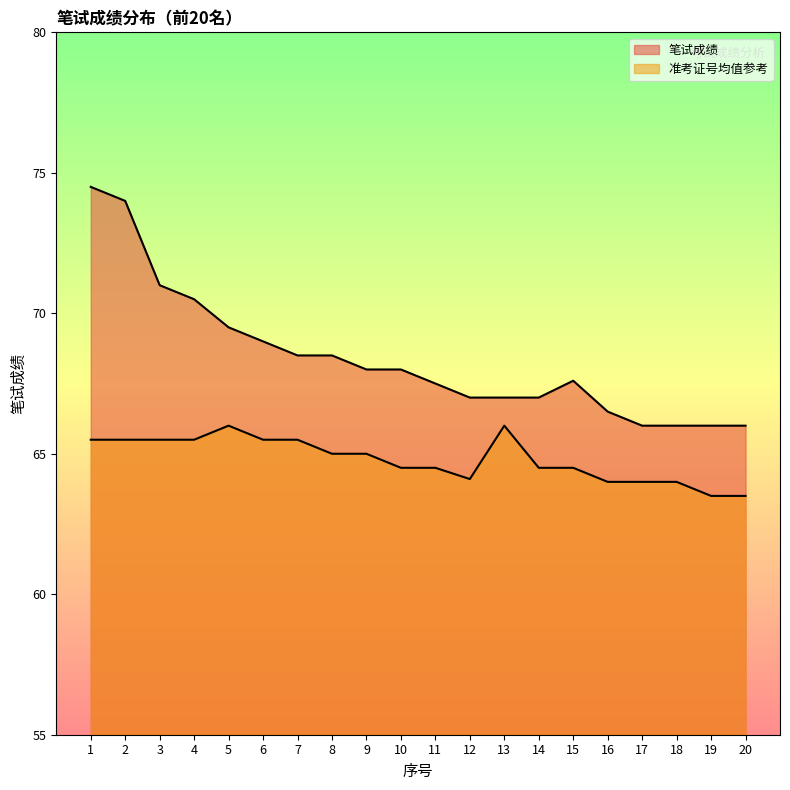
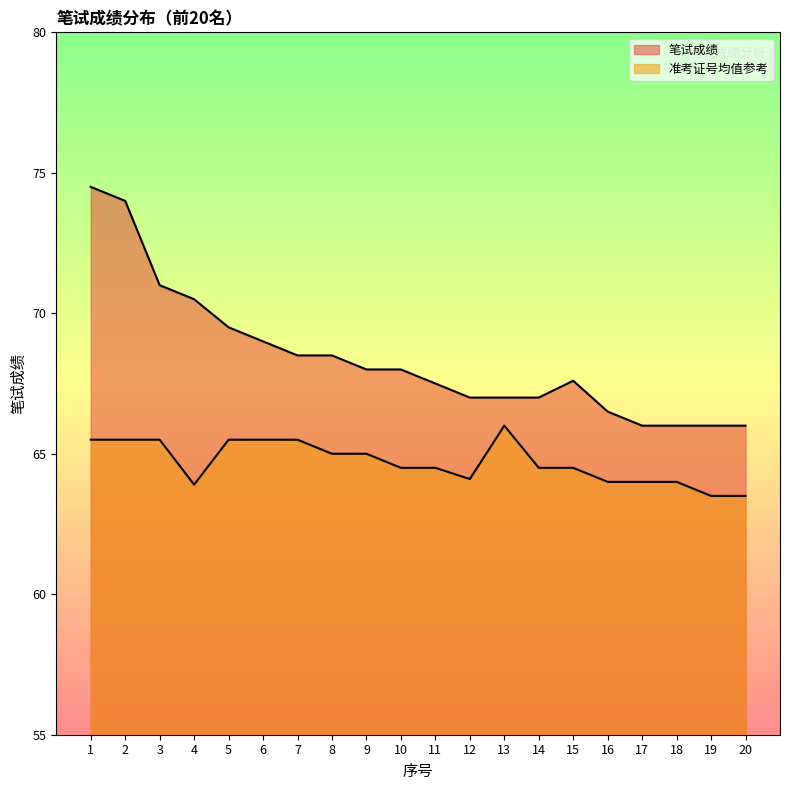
准考证号均值参考, 4: 65.5 -> 63.9
准考证号均值参考, 5: 66.0 -> 65.5
